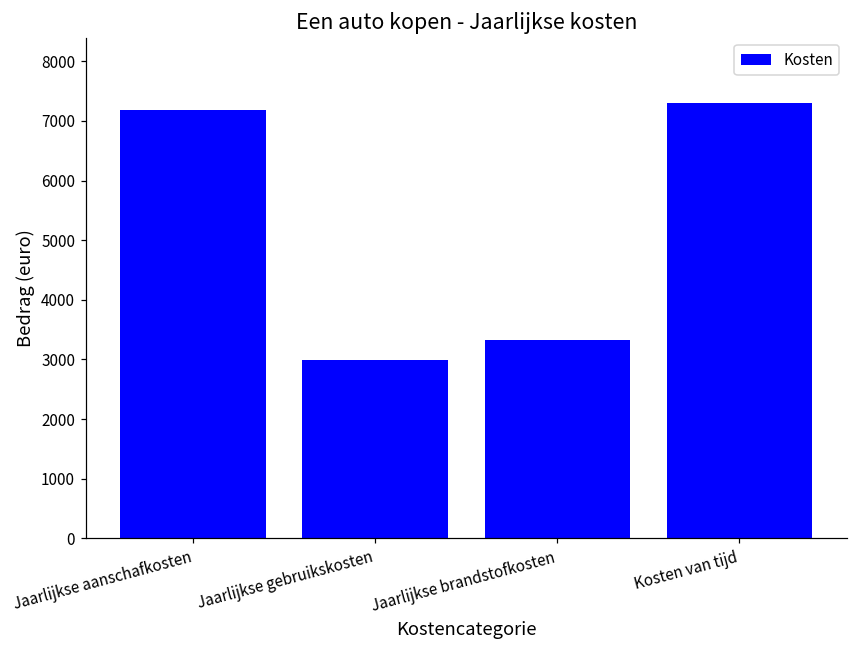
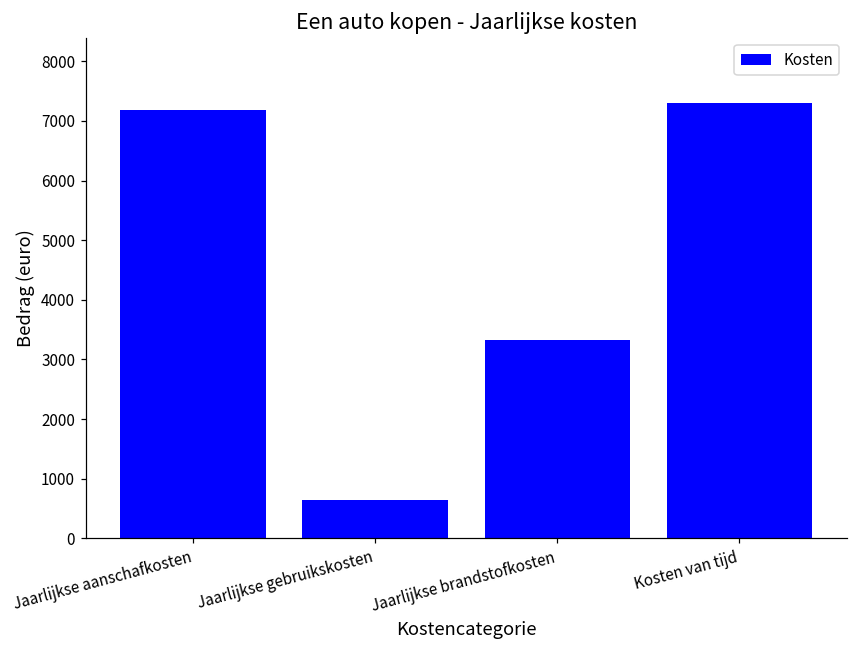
Jaarlijkse gebruikskosten: 3000 -> 600
